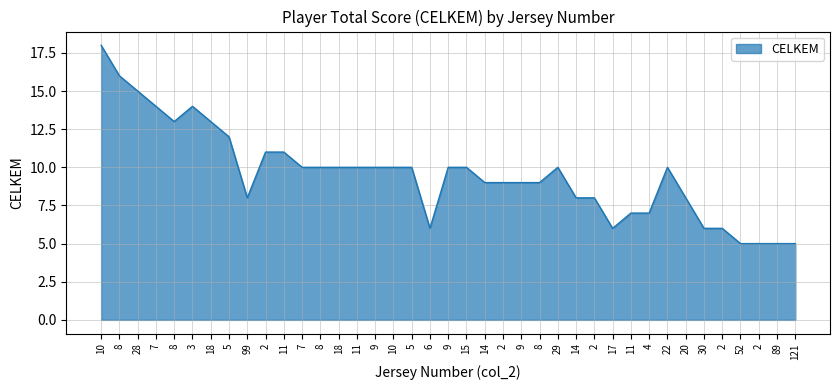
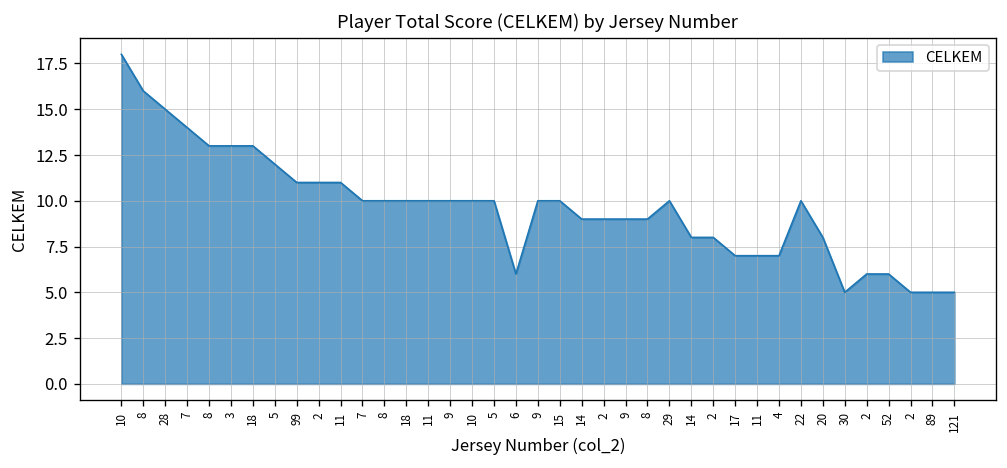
3: 14 -> 13
99: 8 -> 11
17: 6 -> 7
30: 6 -> 5
52: 5 -> 6
